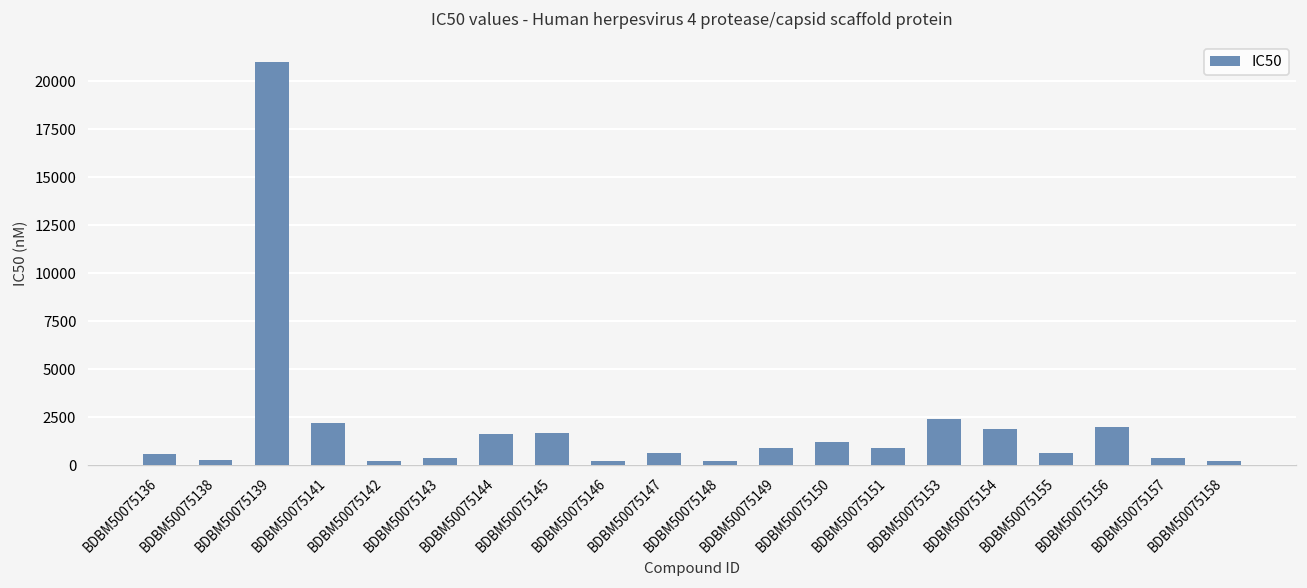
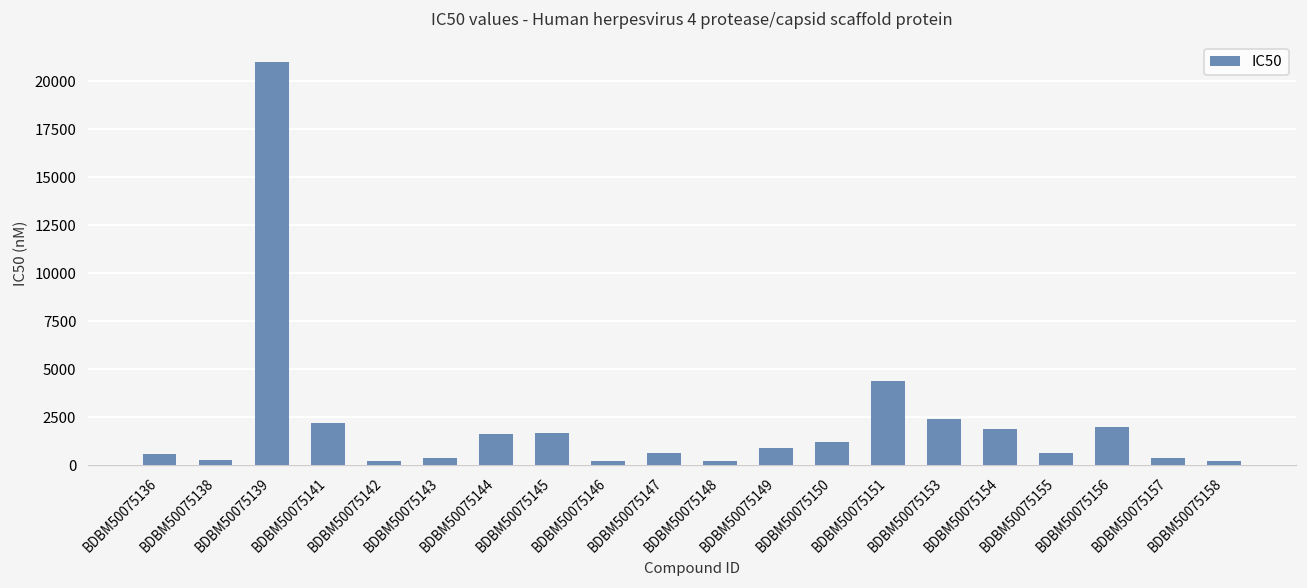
BDBM50075151: 900 -> 4400
